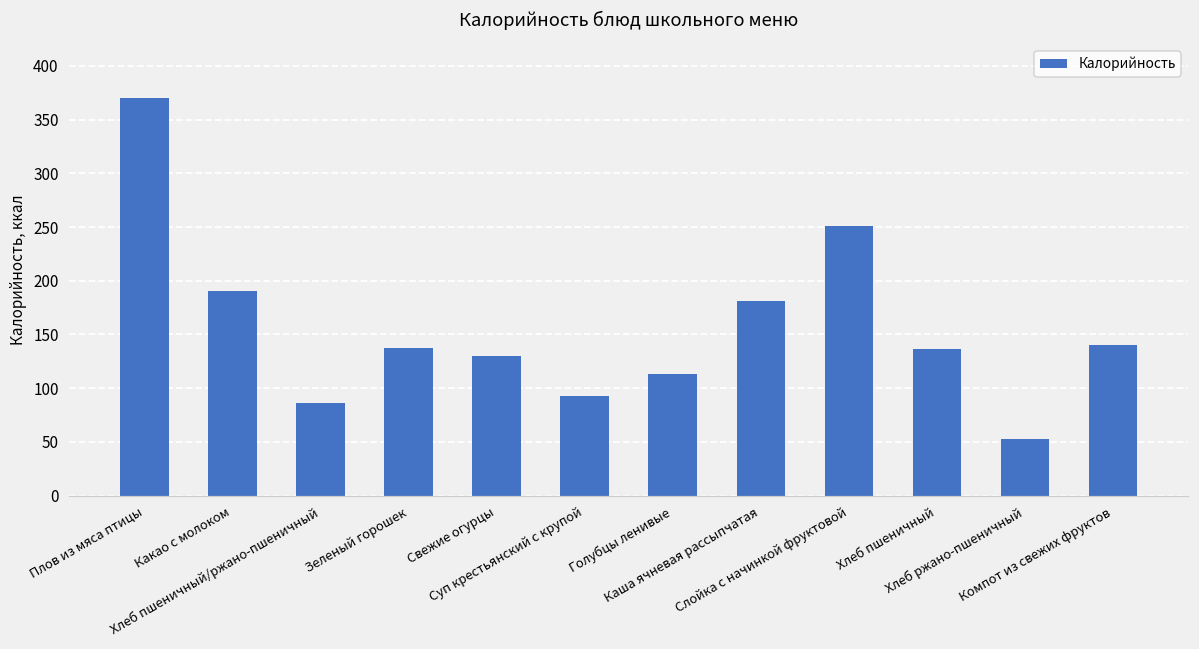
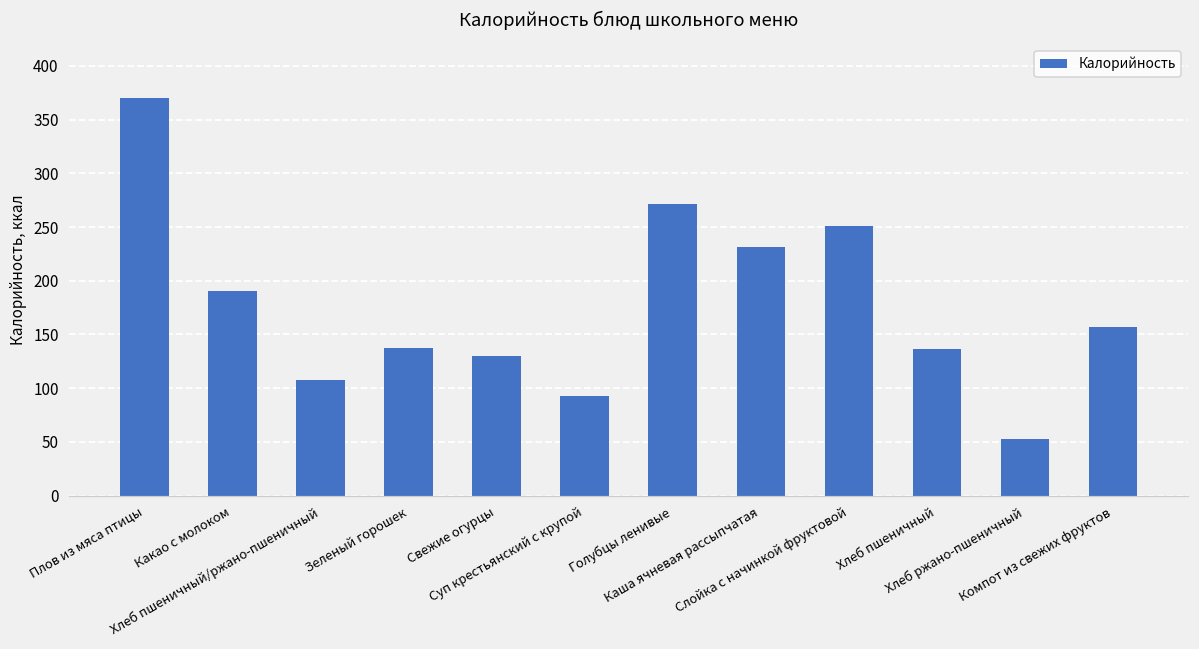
Хлеб пшеничный/ржано-пшеничный: 90 -> 110
Голубцы ленивые: 110 -> 270
Каша ячневая рассыпчатая: 180 -> 230
Компот из свежих фруктов: 140 -> 160
